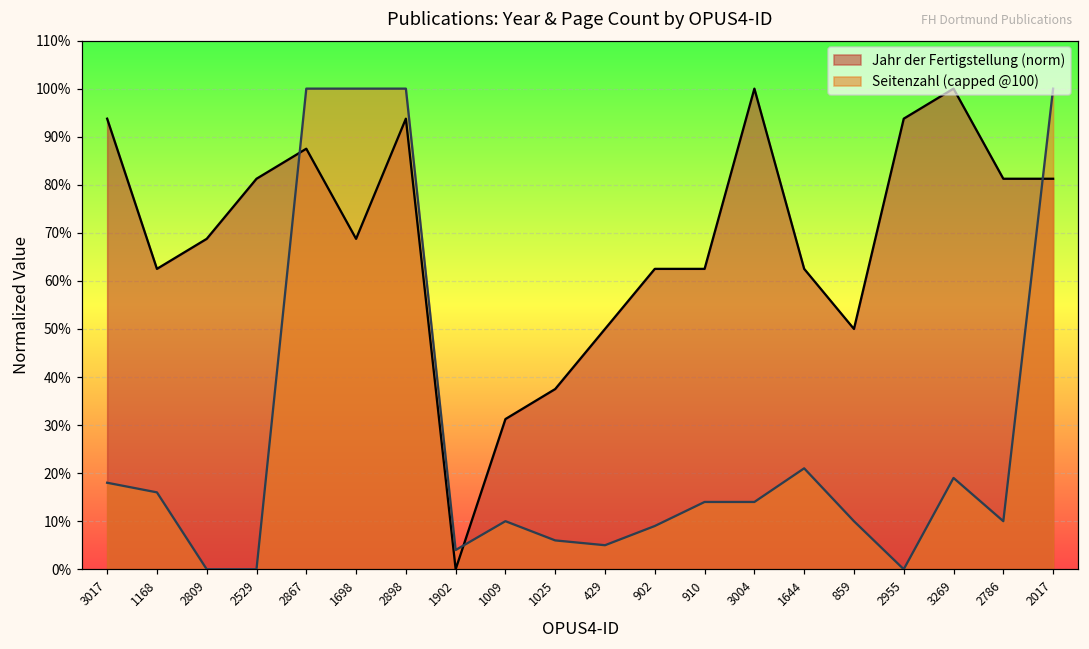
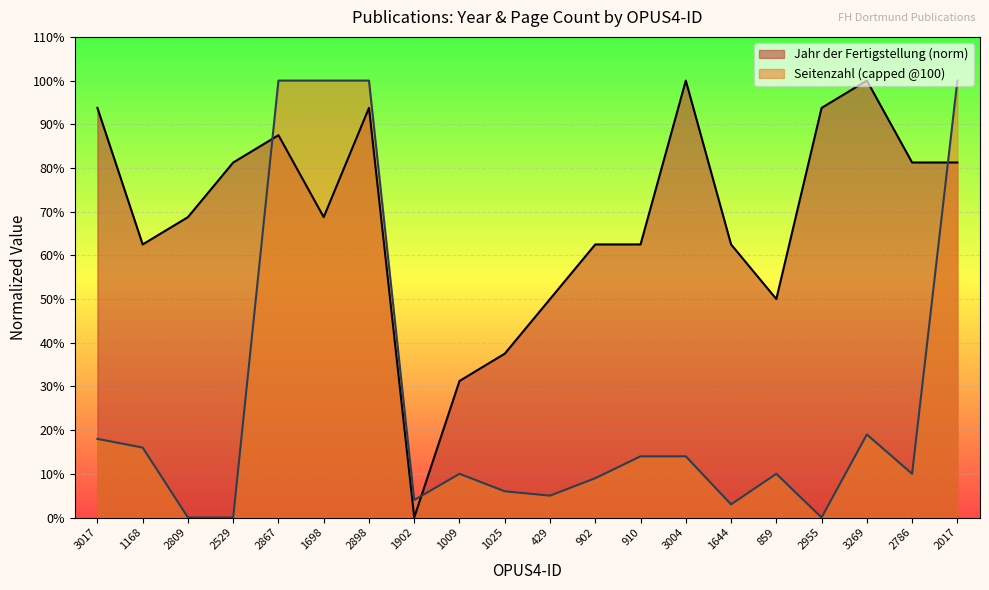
Seitenzahl (capped @100), 1644: 21% -> 3%
